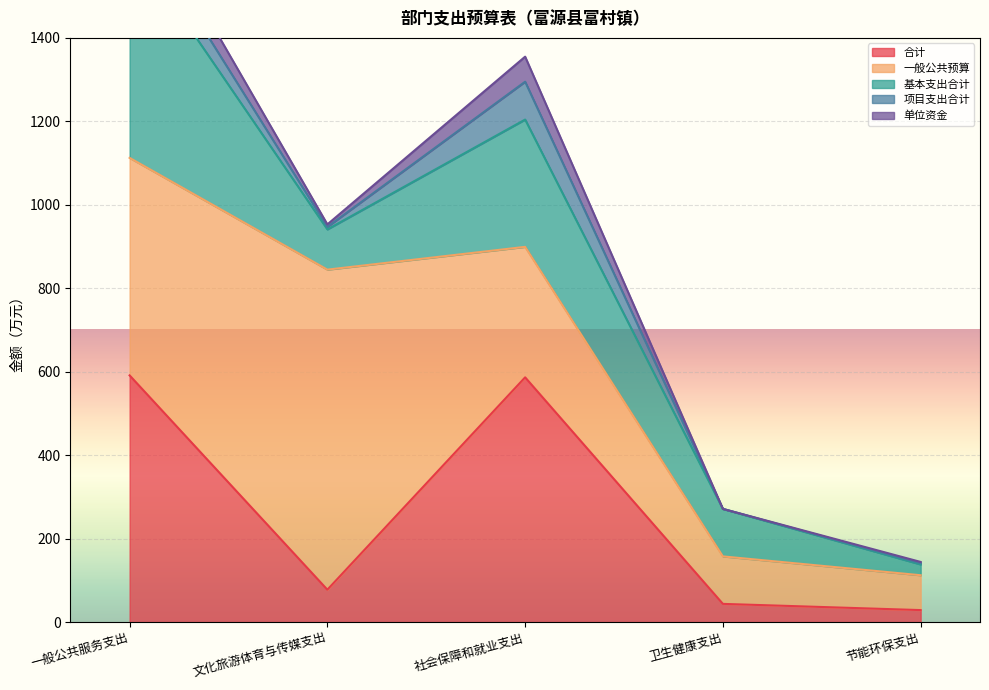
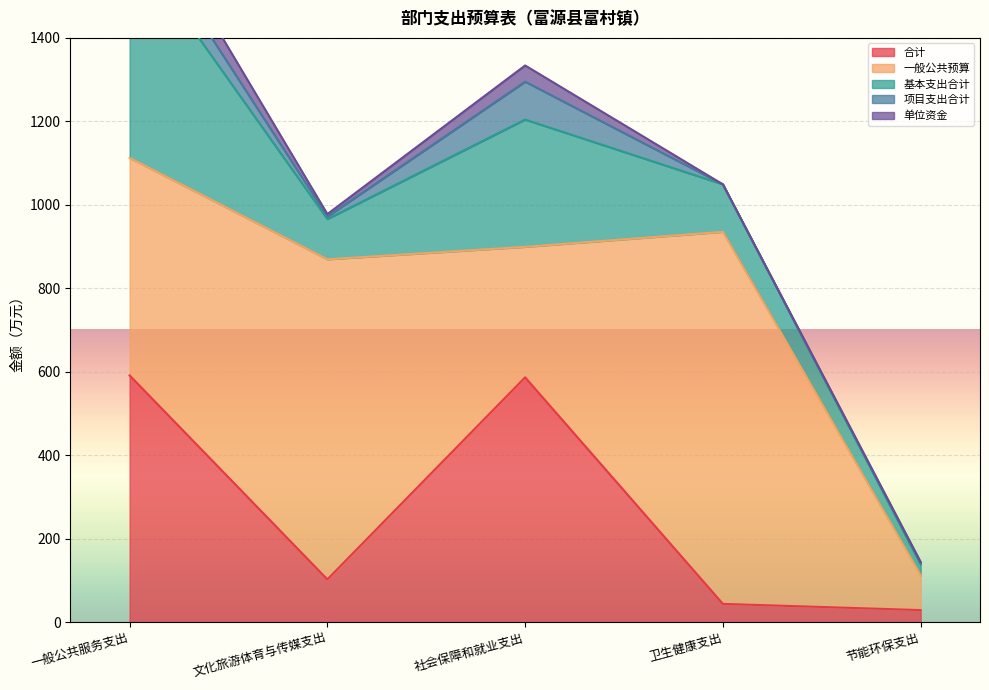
合计, 文化旅游体育与传媒支出: 80 -> 100
单位资金, 社会保障和就业支出: 60 -> 40
一般公共预算, 卫生健康支出: 110 -> 890
